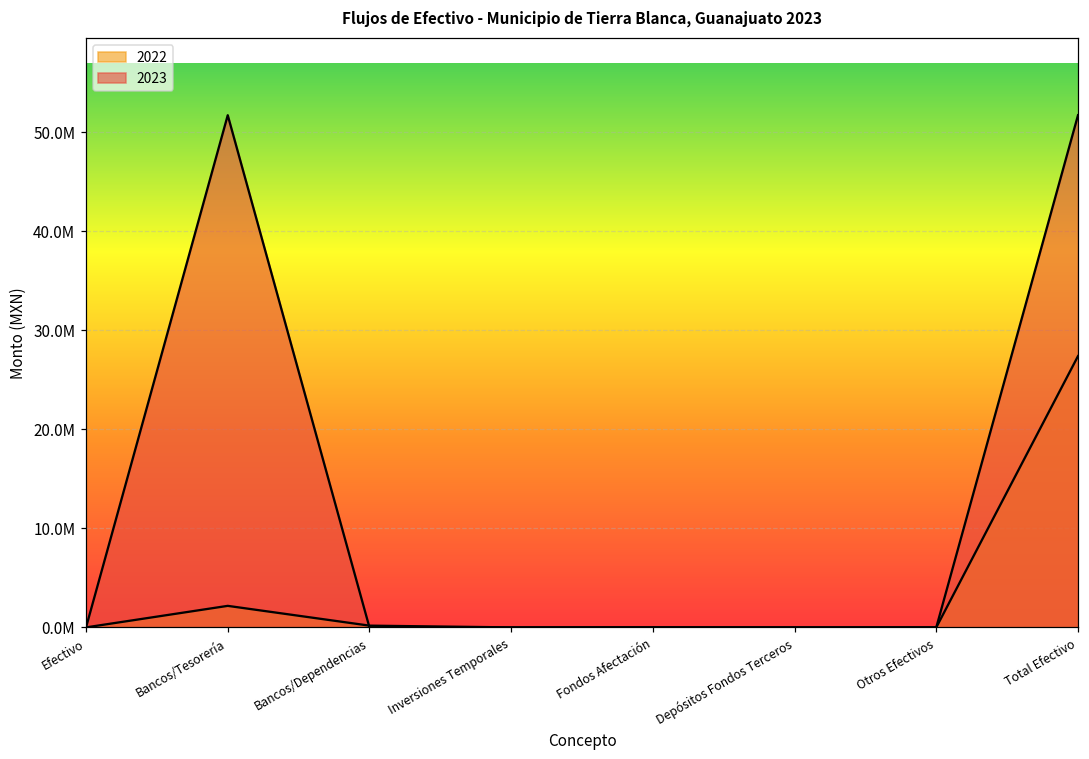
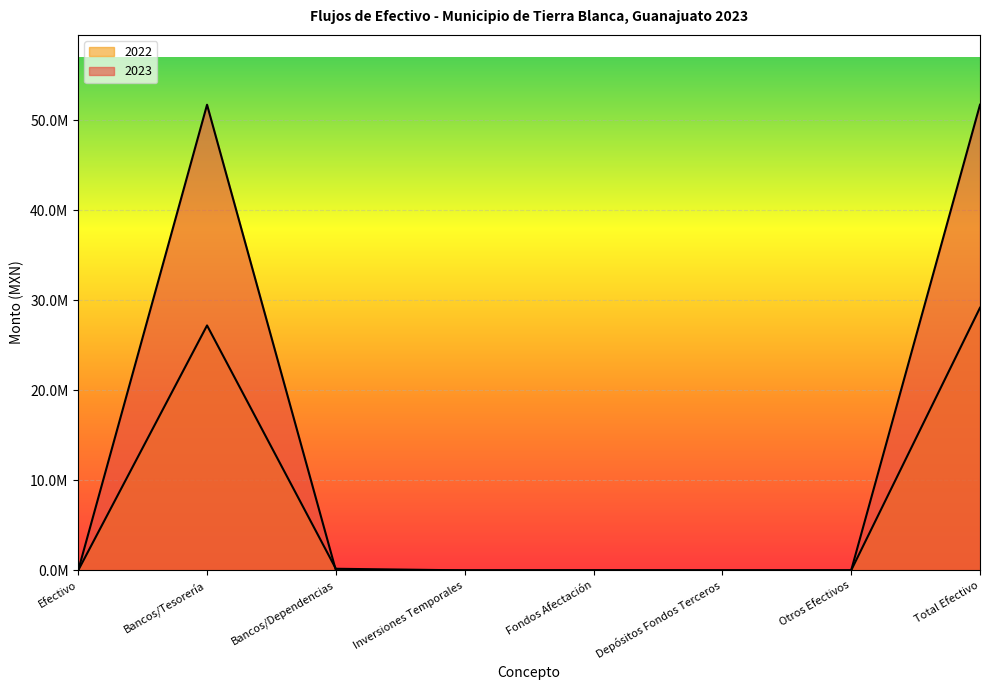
2022, Bancos/Tesorería: 2000000 -> 27000000
2022, Total Efectivo: 27000000 -> 29000000
